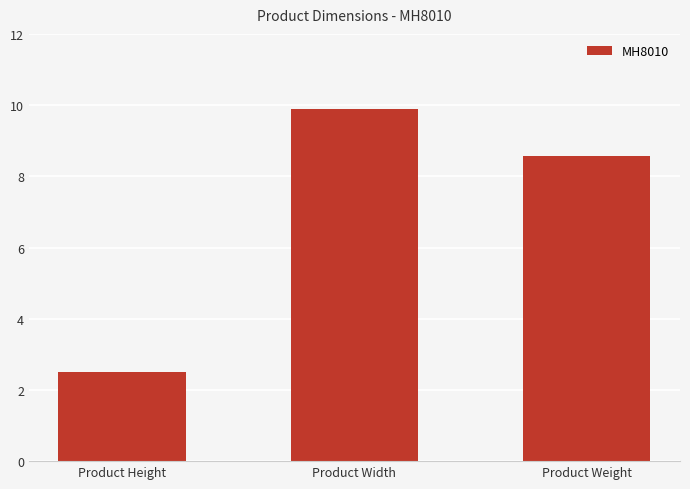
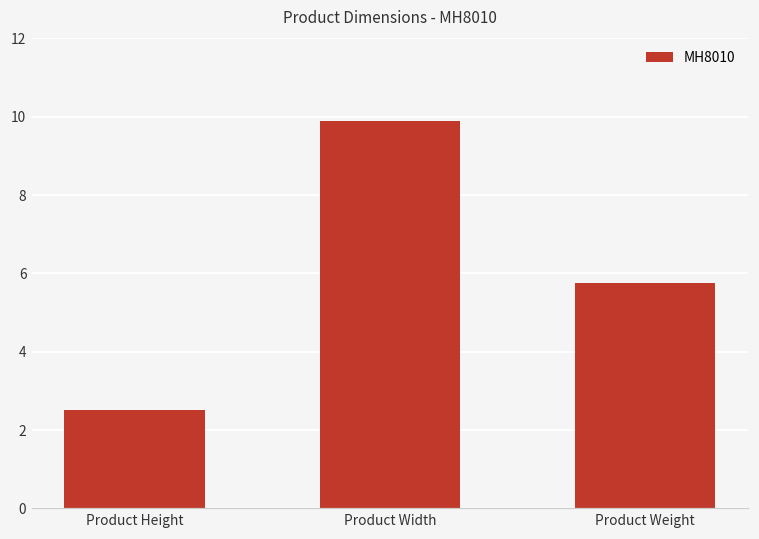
Product Weight: 8.6 -> 5.8
